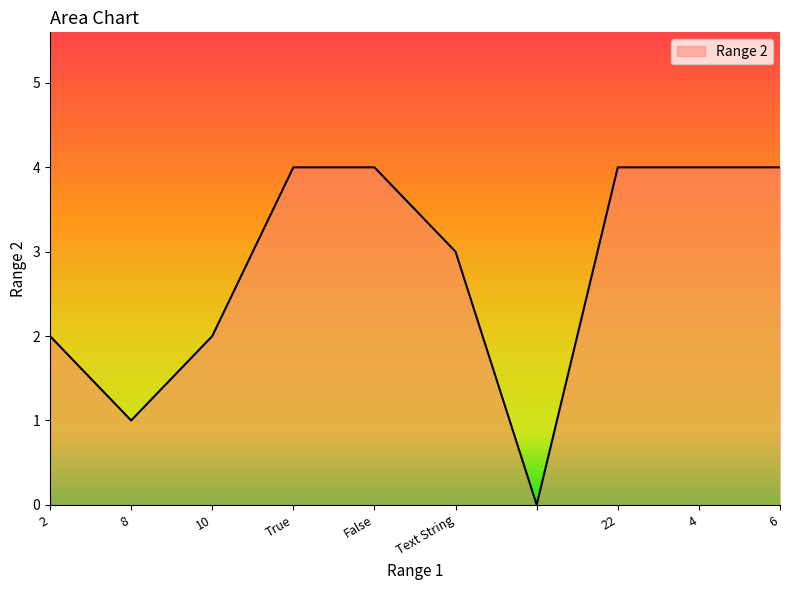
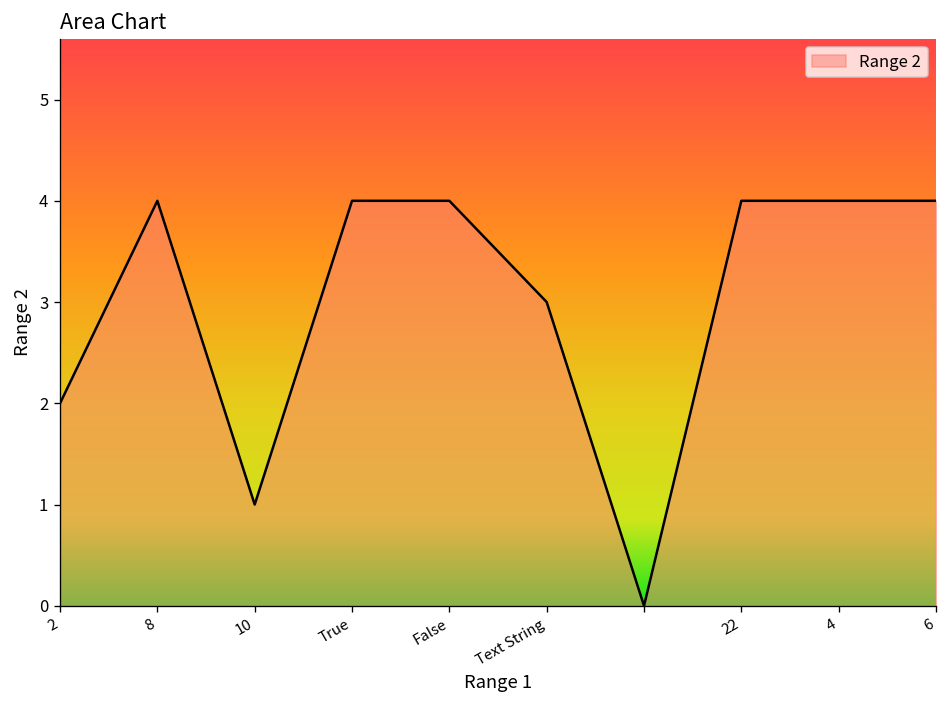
8: 1 -> 4
10: 2 -> 1
